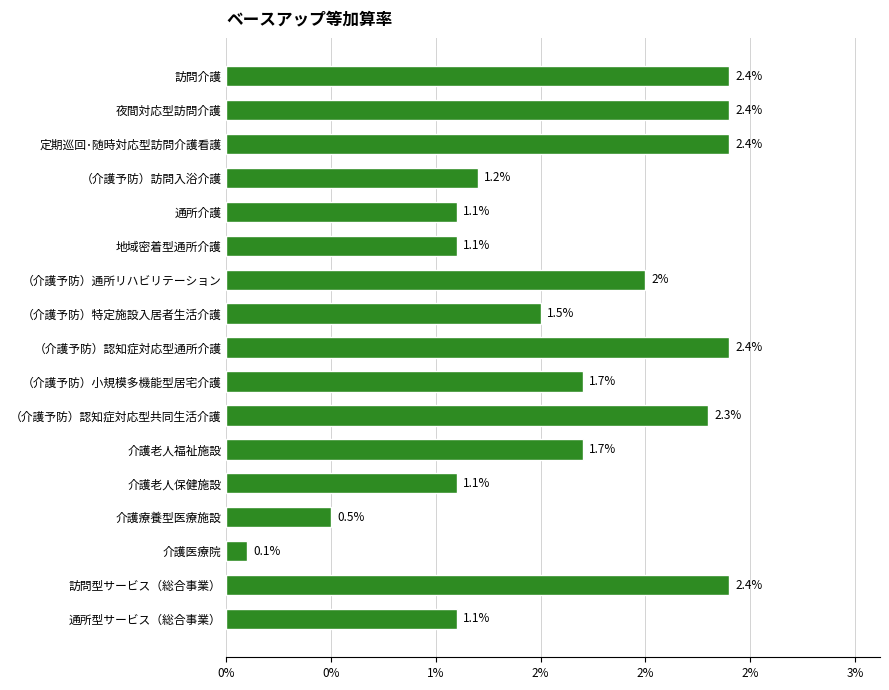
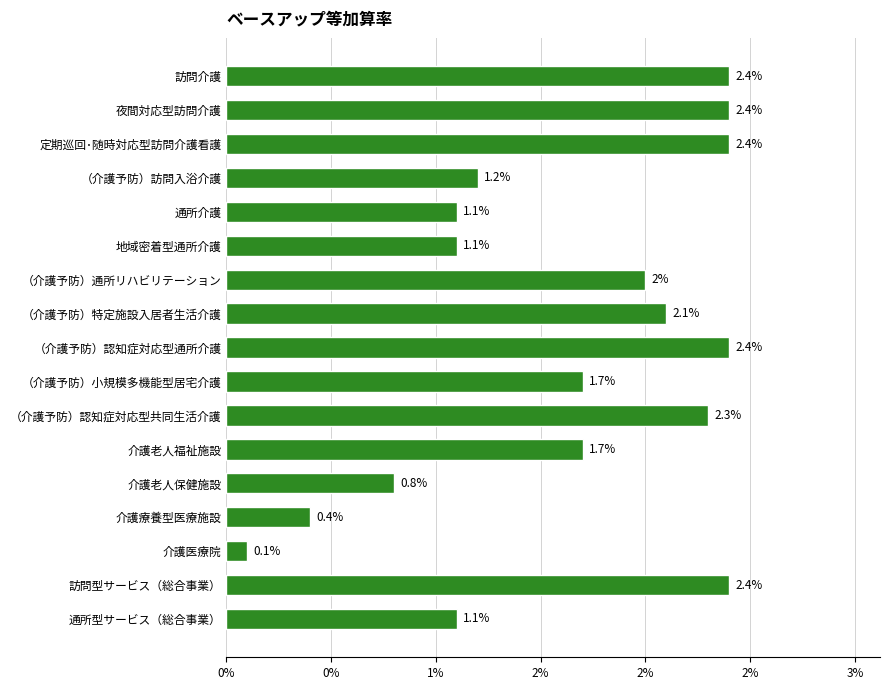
（介護予防）特定施設入居者生活介護: 1.5% -> 2.1%
介護老人保健施設: 1.1% -> 0.8%
介護療養型医療施設: 0.5% -> 0.4%
